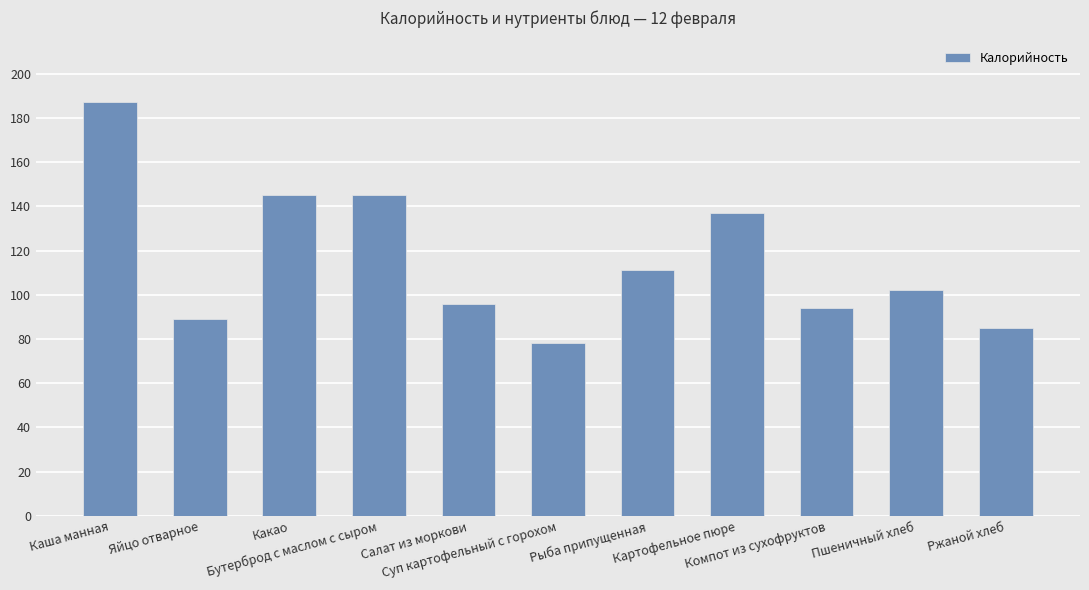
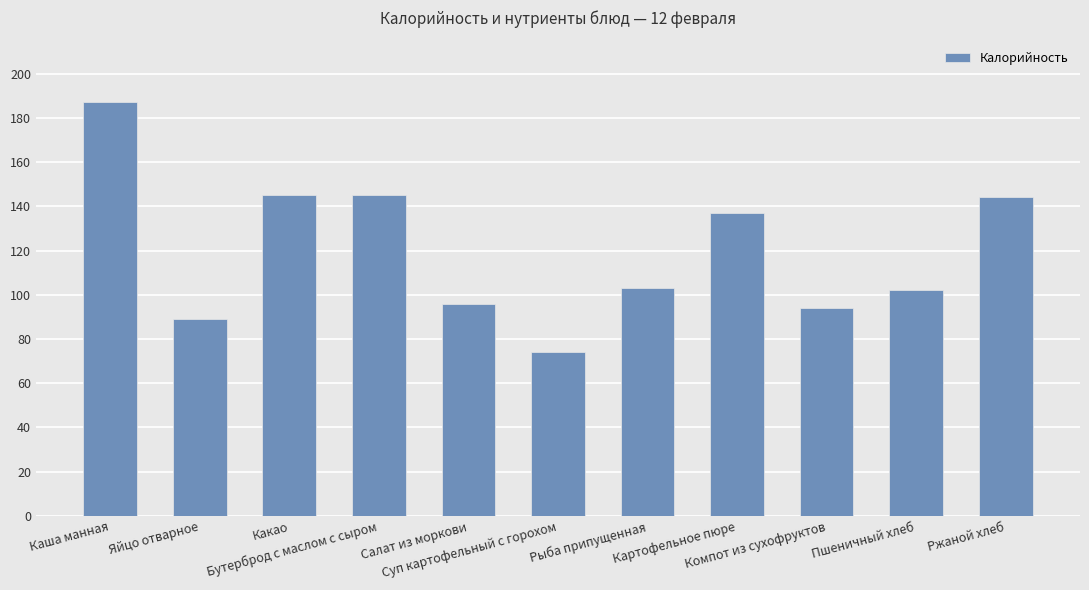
Суп картофельный с горохом: 78 -> 74
Рыба припущенная: 111 -> 103
Ржаной хлеб: 85 -> 144
